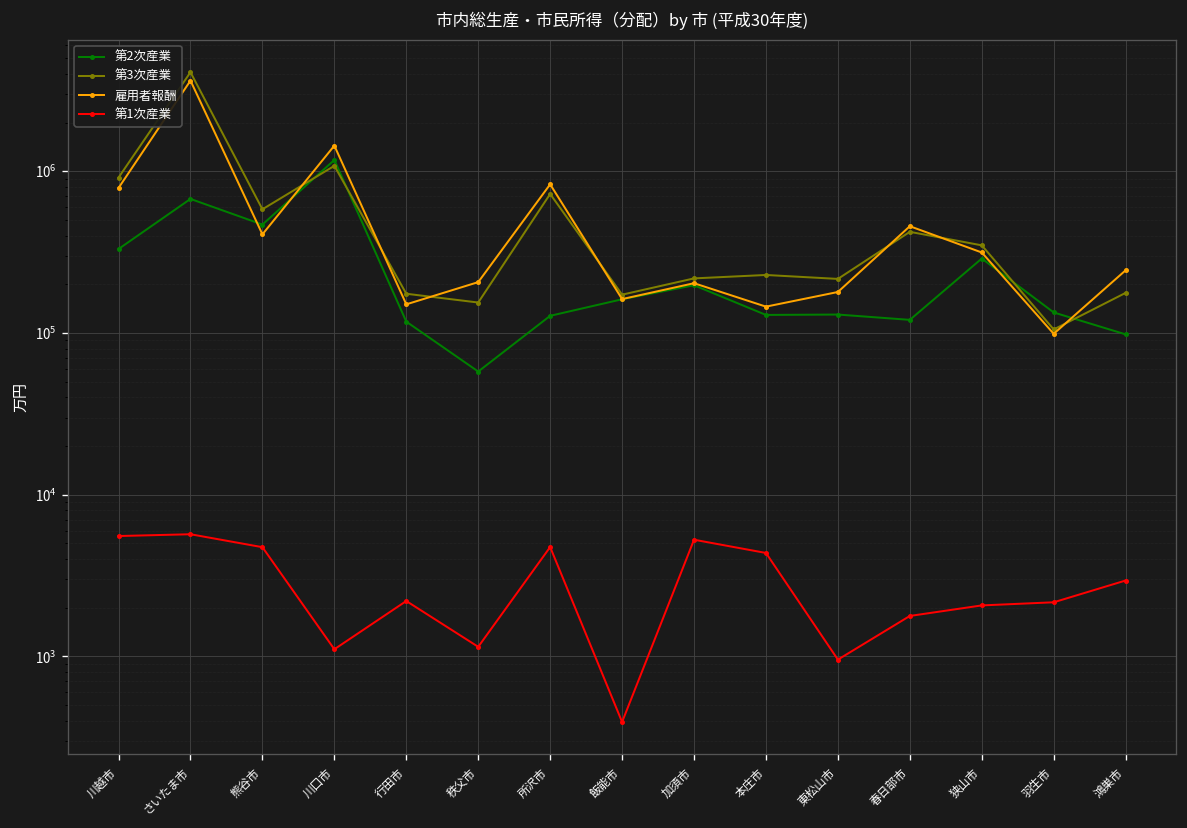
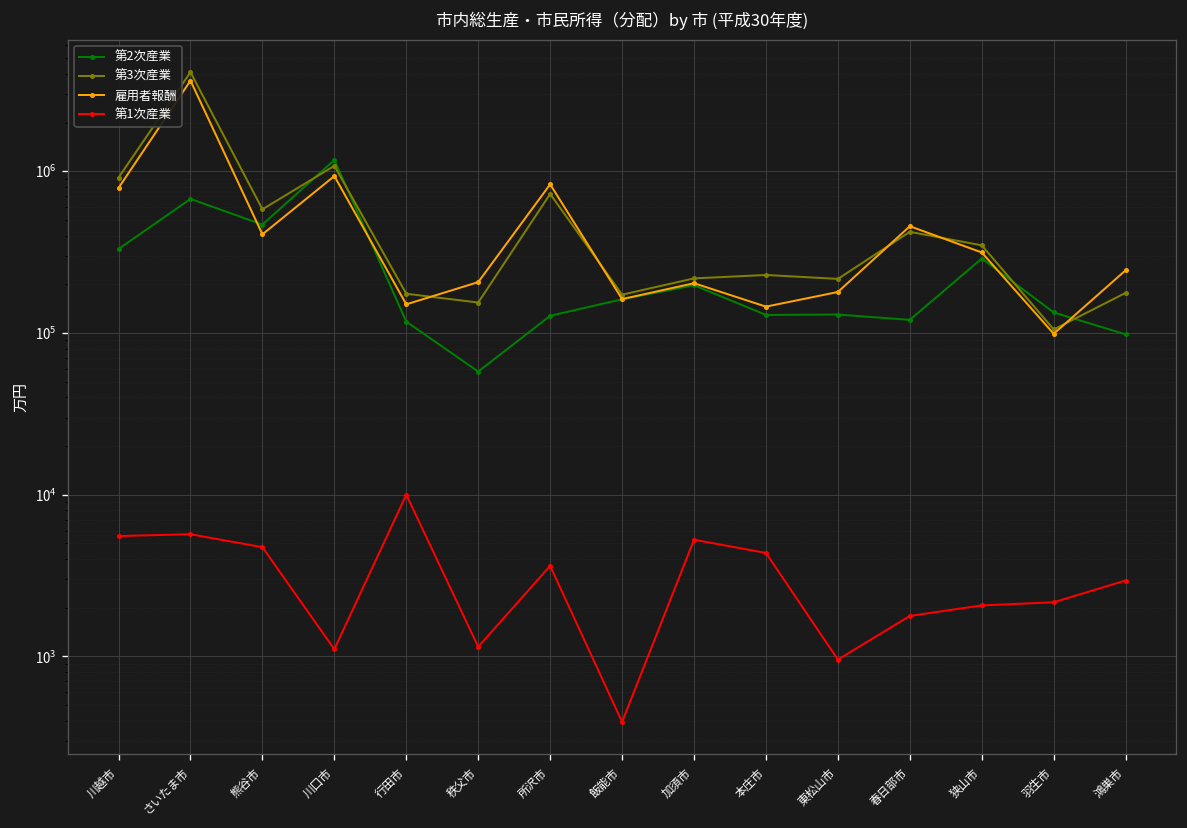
雇用者報酬, 川口市: 1400000 -> 900000
第1次産業, 行田市: 2200 -> 10000
第1次産業, 所沢市: 4700 -> 3600
